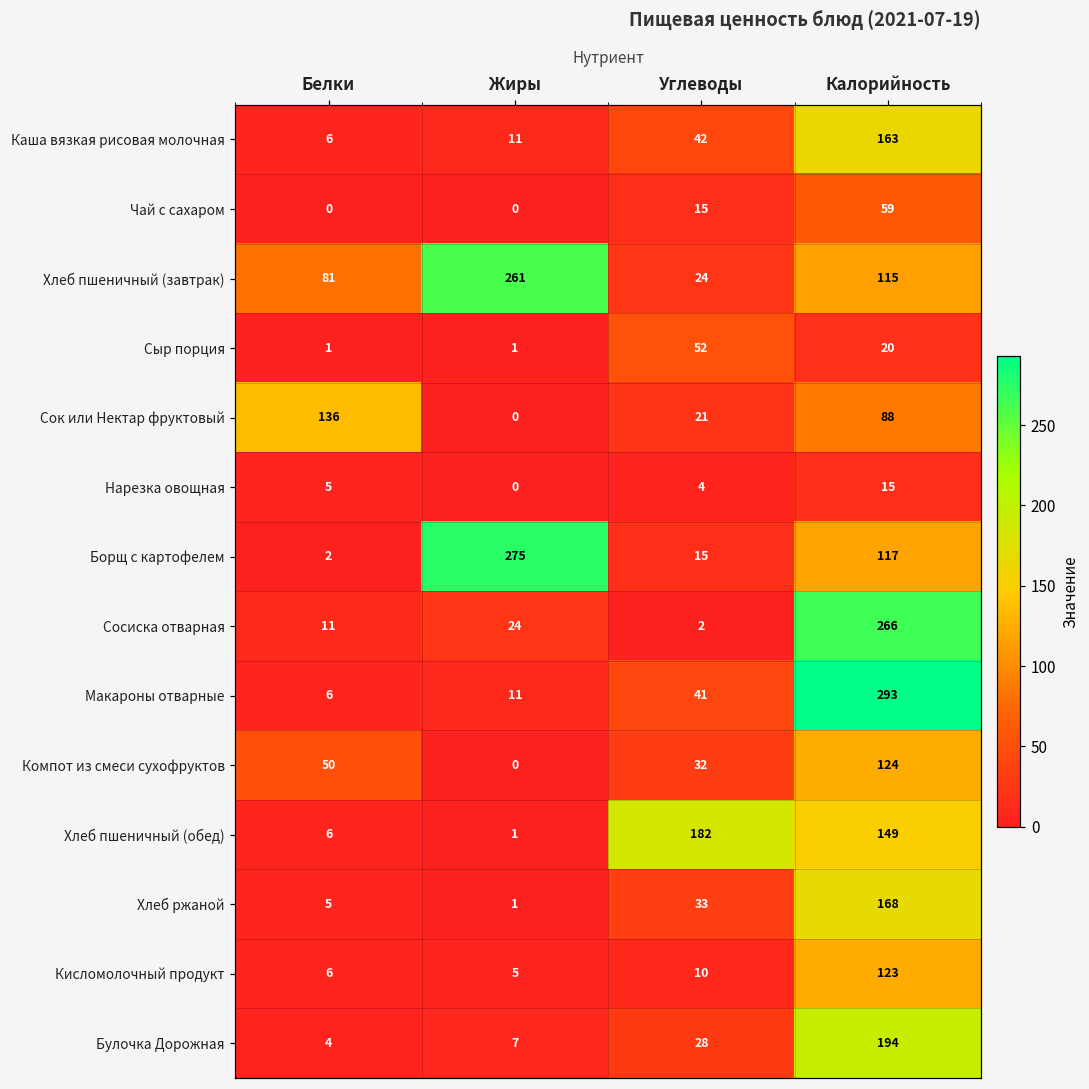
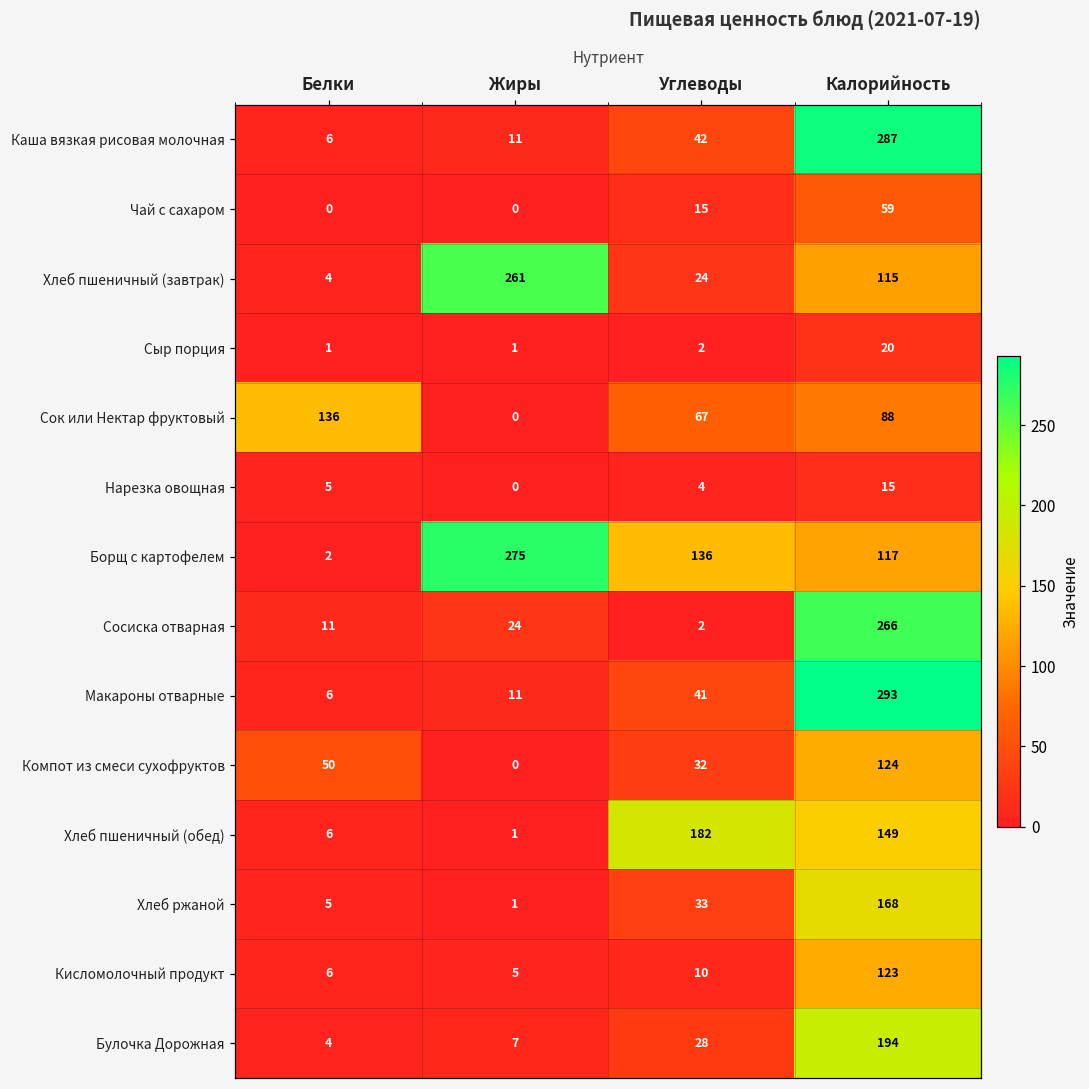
Каша вязкая рисовая молочная, Калорийность: 163 -> 287
Хлеб пшеничный (завтрак), Белки: 81 -> 4
Сыр порция, Углеводы: 52 -> 2
Сок или Нектар фруктовый, Углеводы: 21 -> 67
Борщ с картофелем, Углеводы: 15 -> 136
